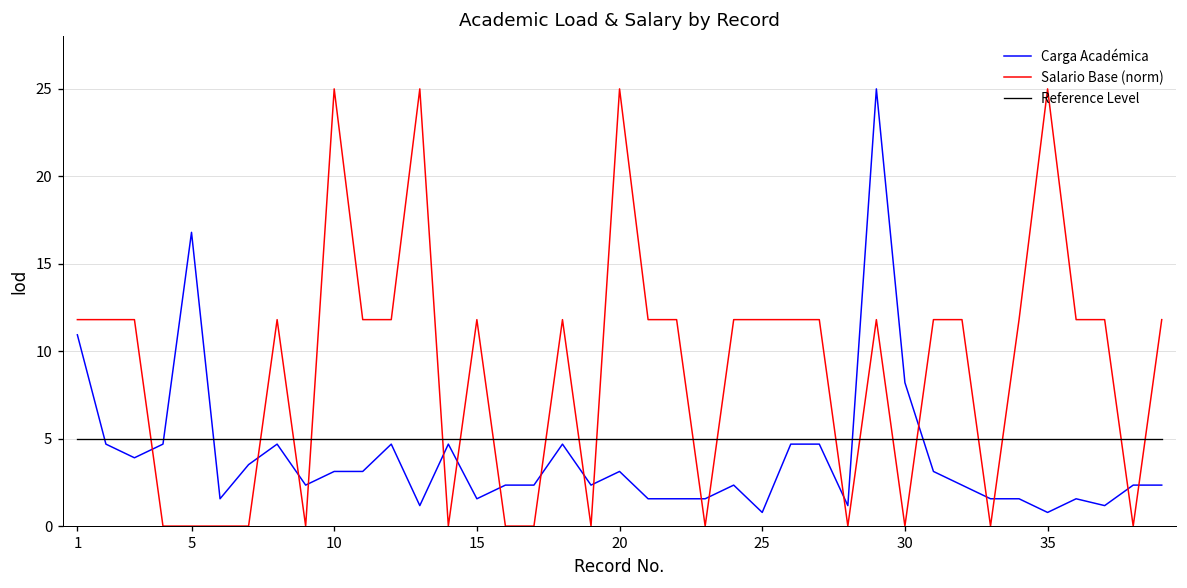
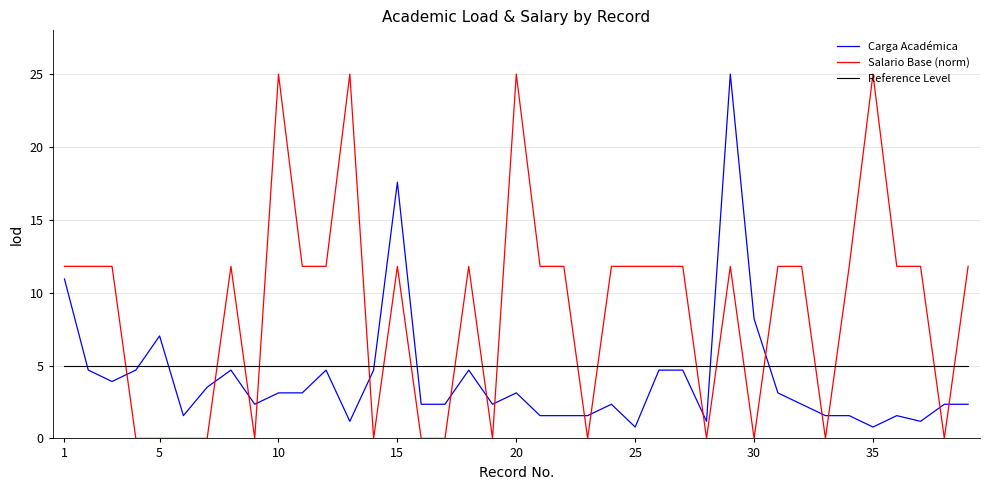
Carga Académica, 5: 16.8 -> 7.0
Carga Académica, 15: 1.6 -> 17.6
